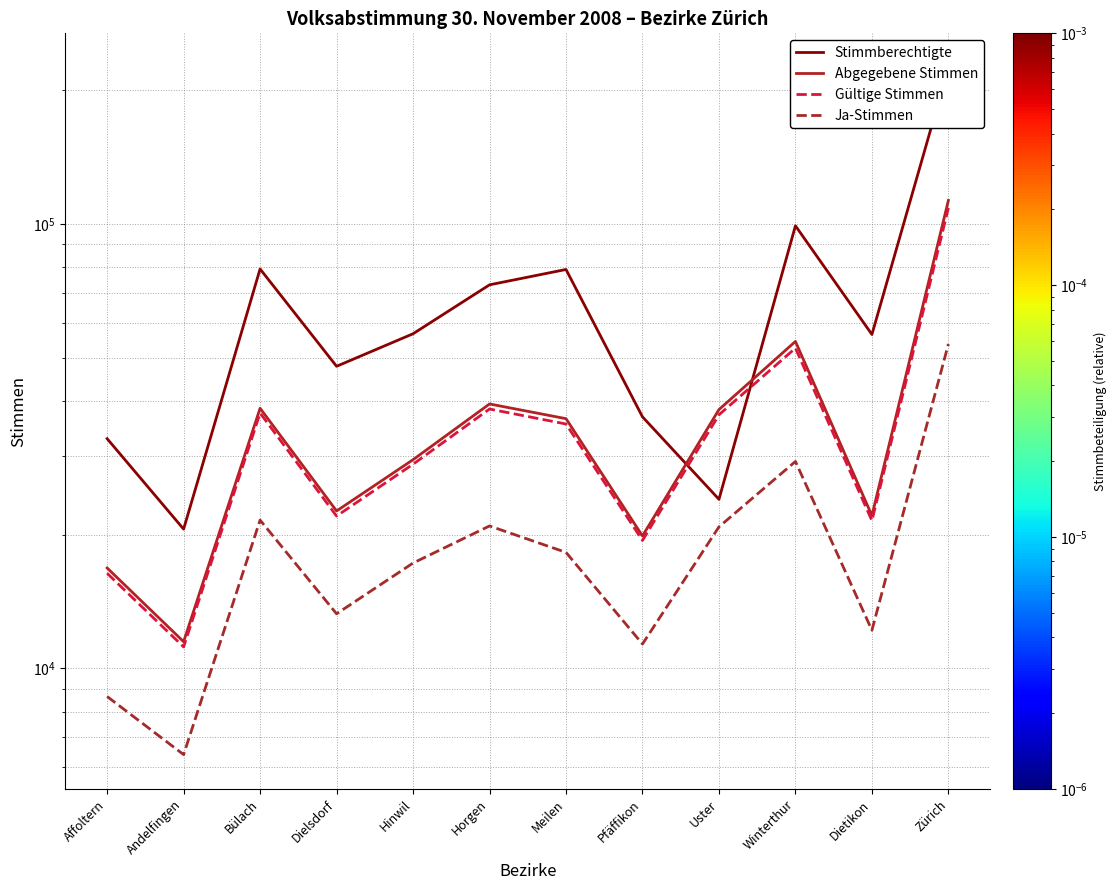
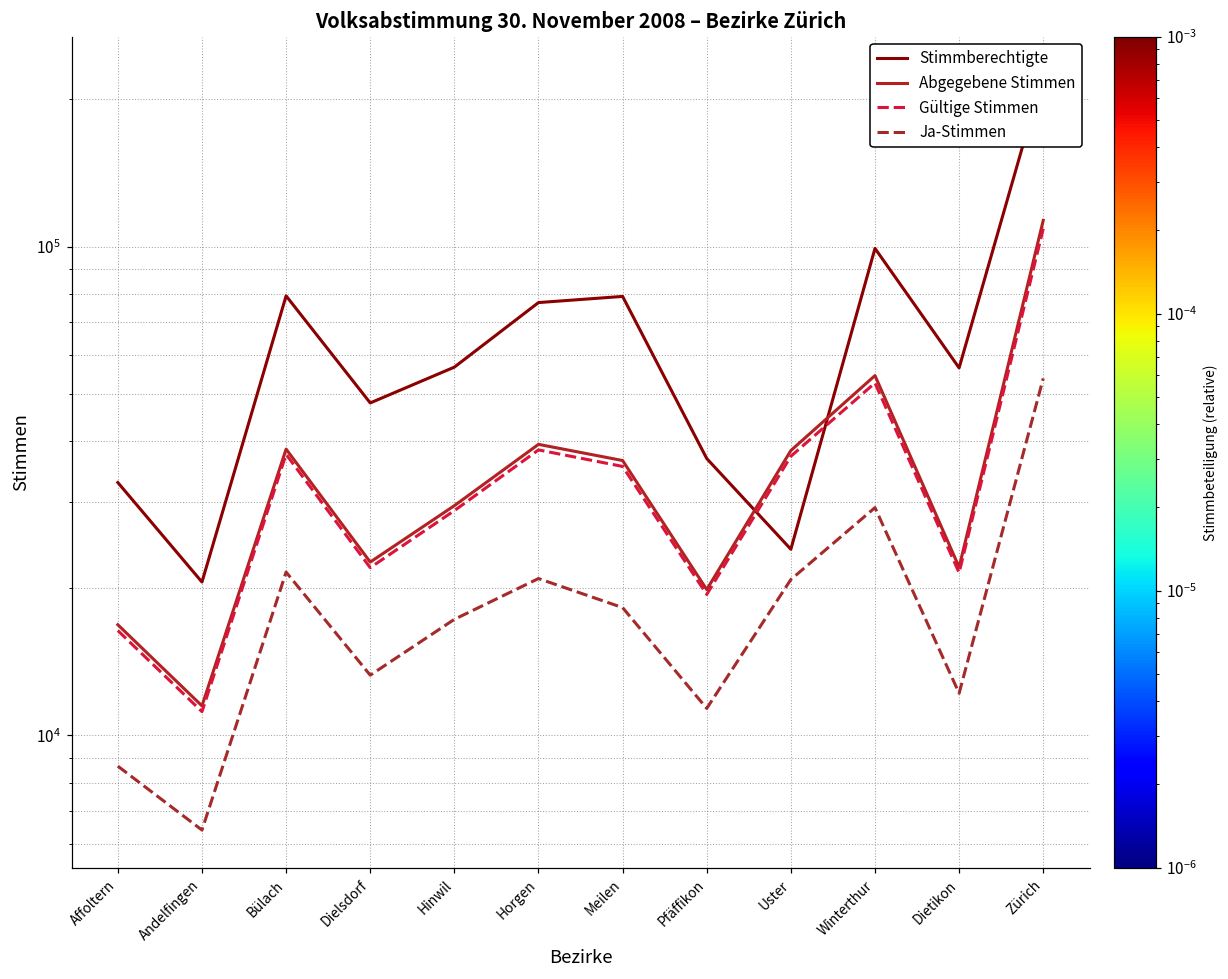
Stimmberechtigte, Horgen: 73000 -> 77000
